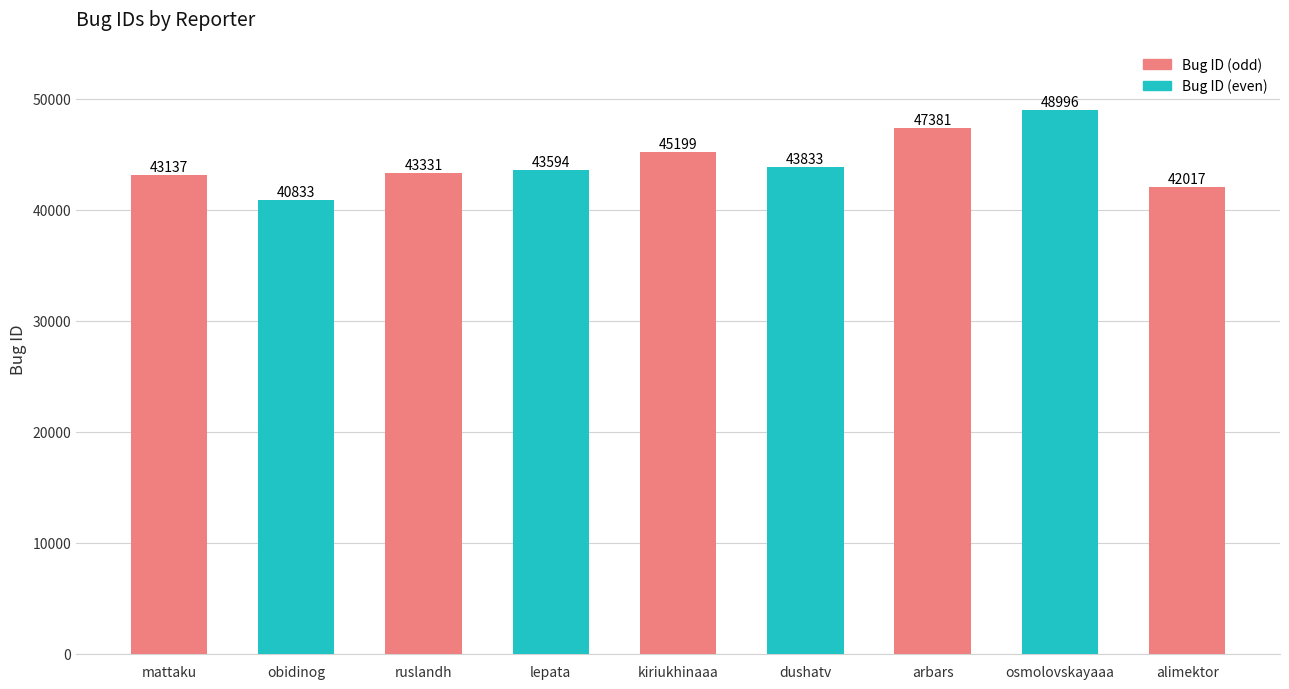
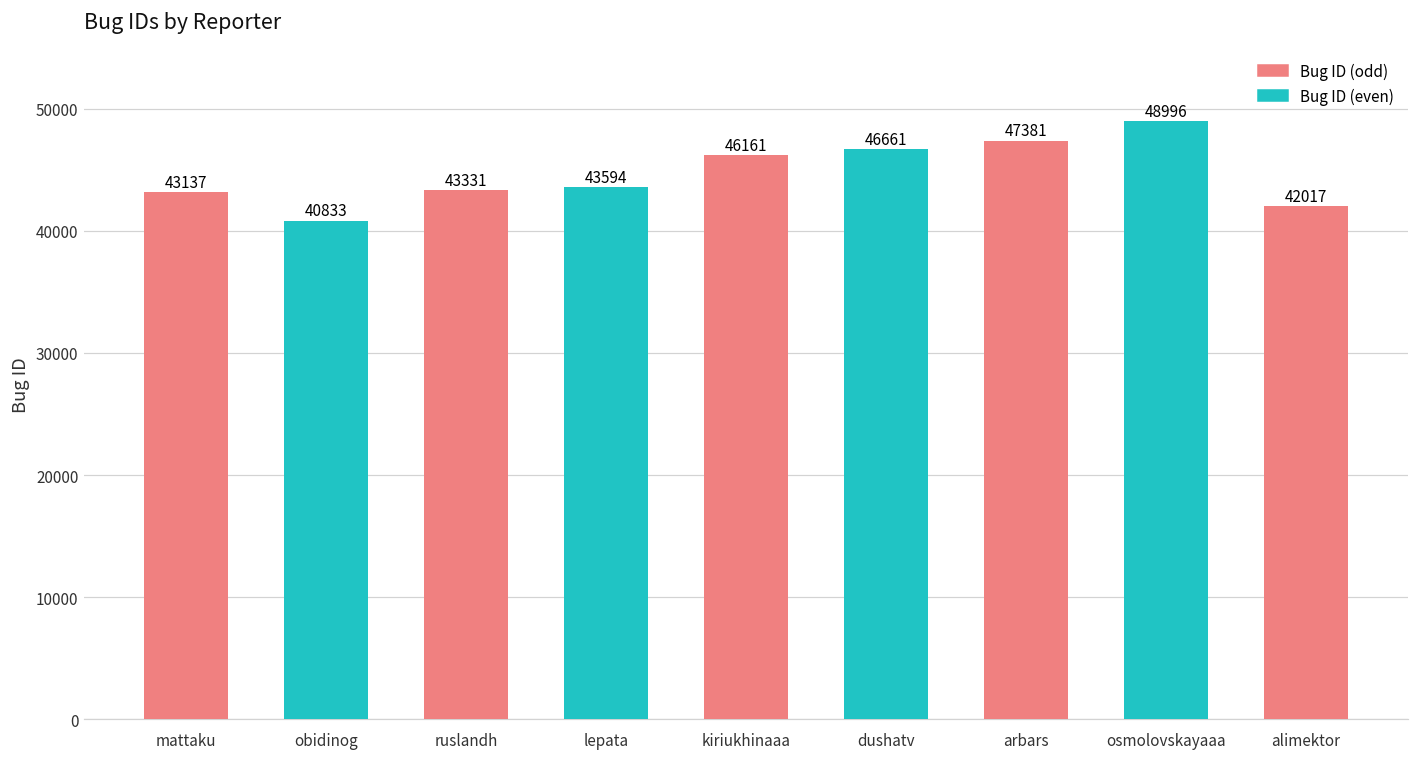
kiriukhinaaa: 45199 -> 46161
dushatv: 43833 -> 46661
